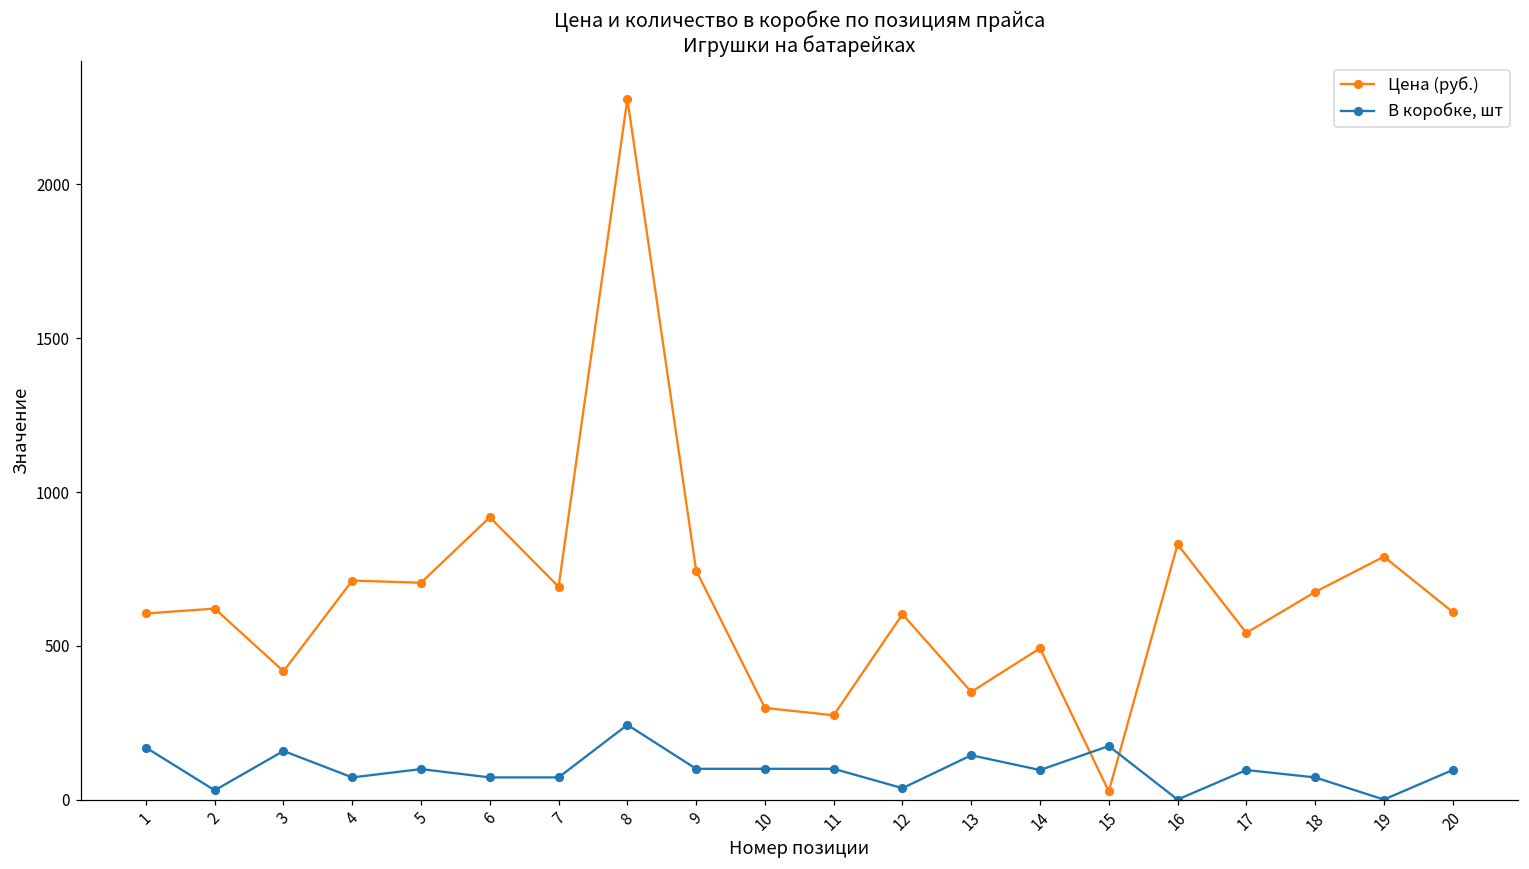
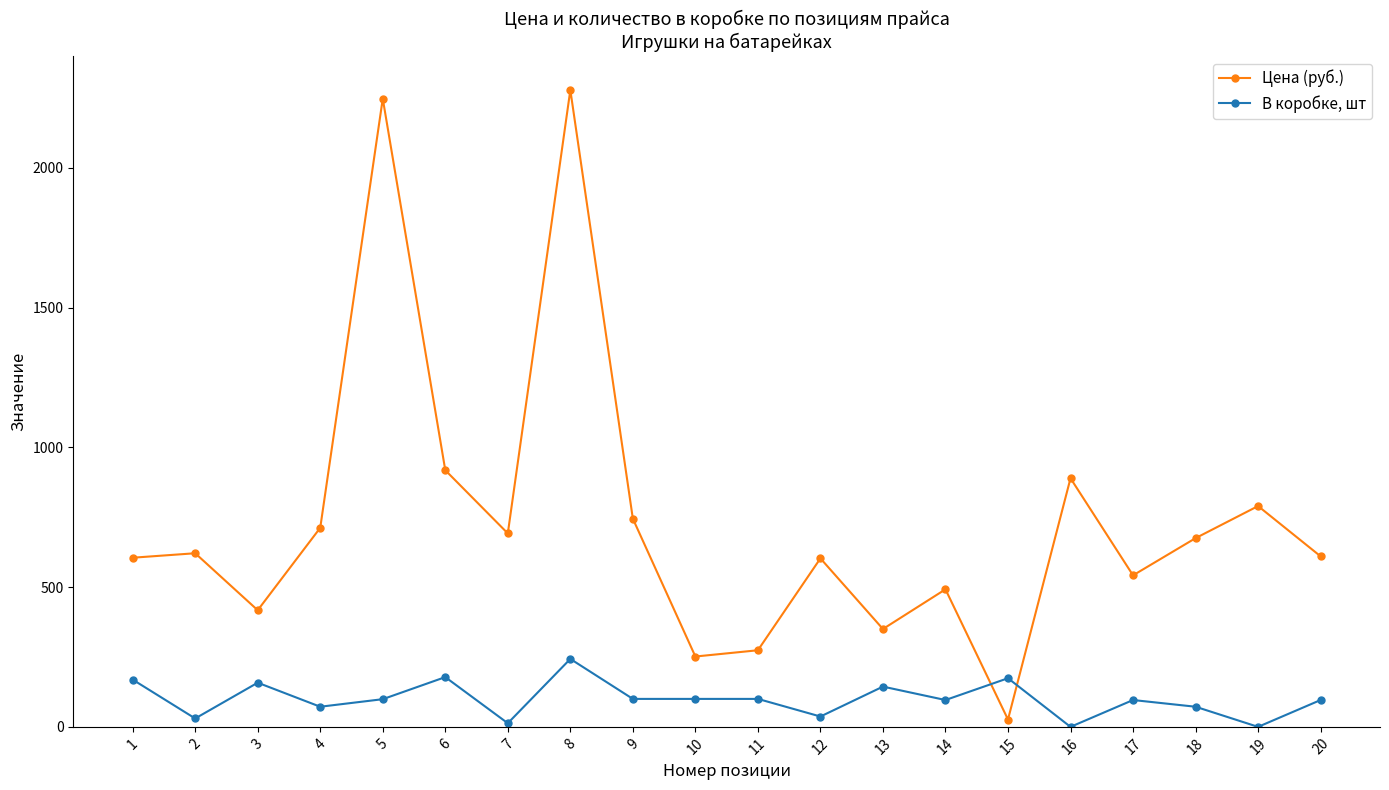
Цена (руб.), 5: 710 -> 2250
В коробке, шт, 6: 70 -> 180
В коробке, шт, 7: 70 -> 10
Цена (руб.), 10: 300 -> 250
Цена (руб.), 16: 830 -> 890
